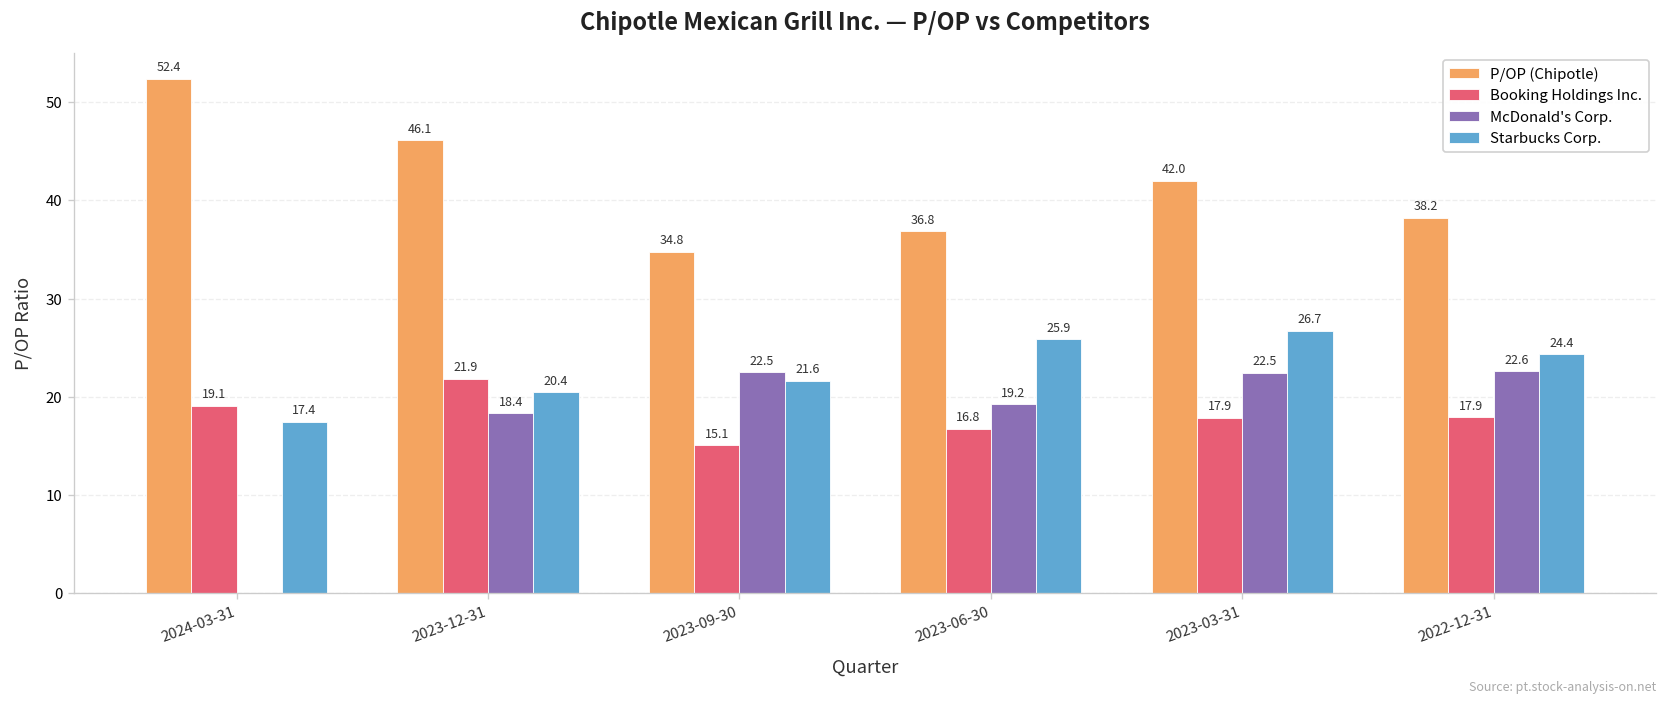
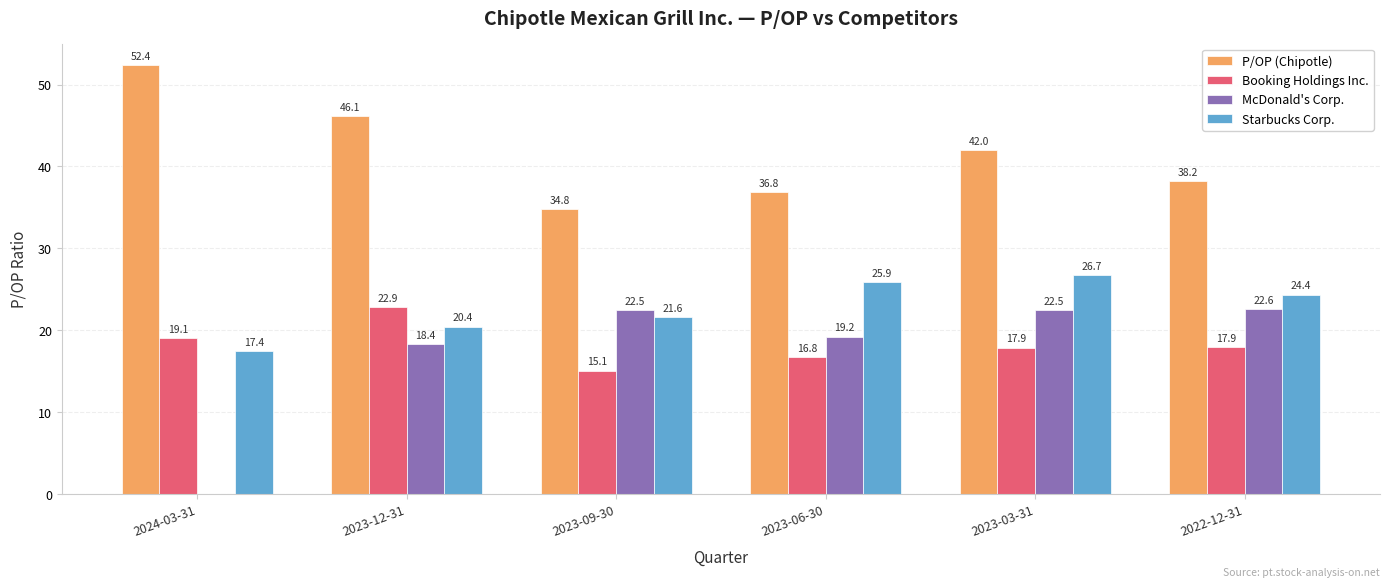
Booking Holdings Inc., 2023-12-31: 21.9 -> 22.9
